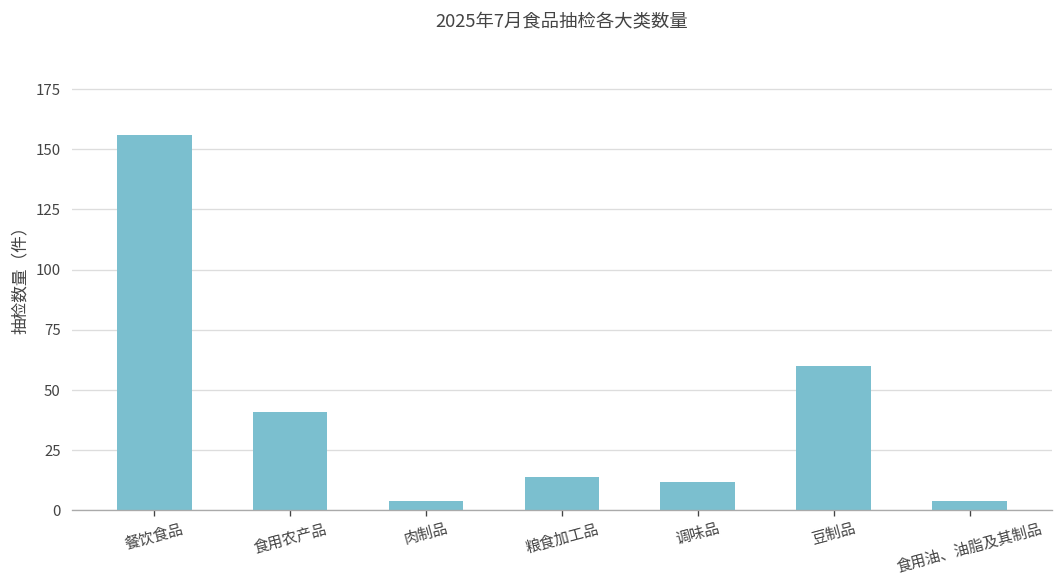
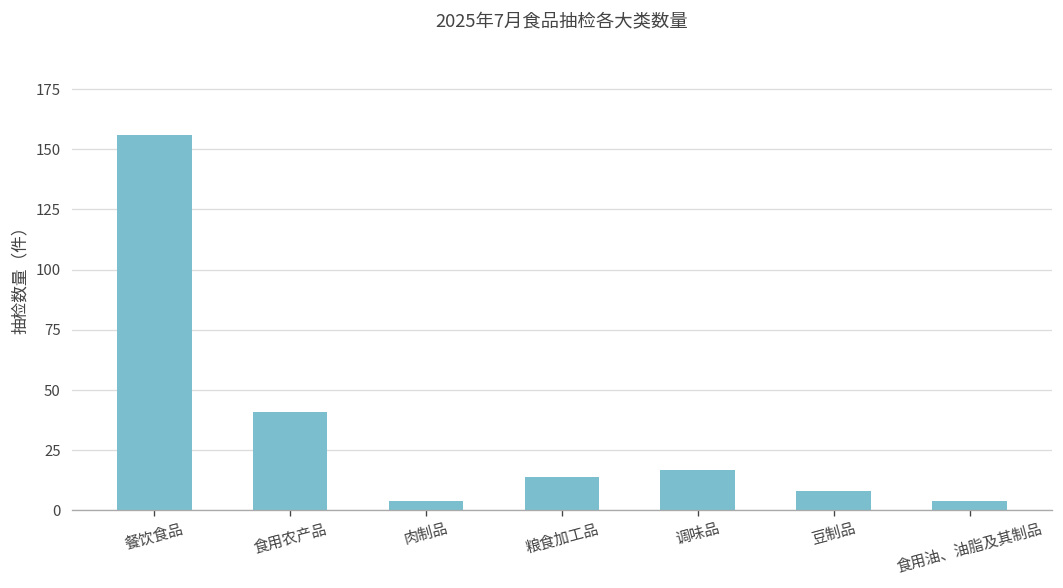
调味品: 12 -> 17
豆制品: 60 -> 8
